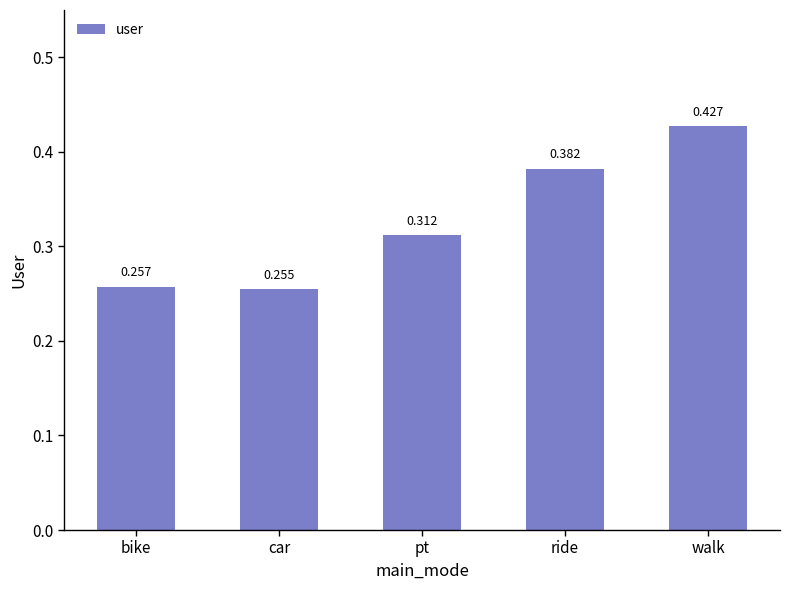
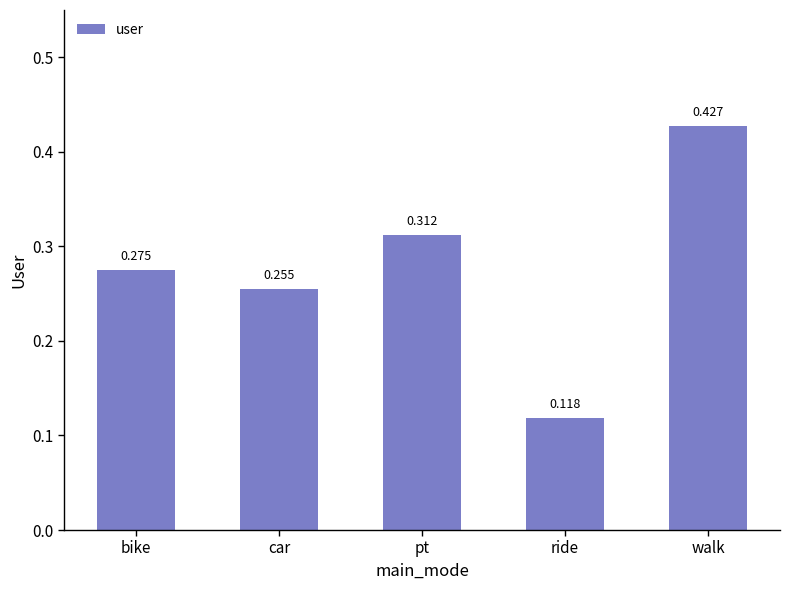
bike: 0.257 -> 0.275
ride: 0.382 -> 0.118
